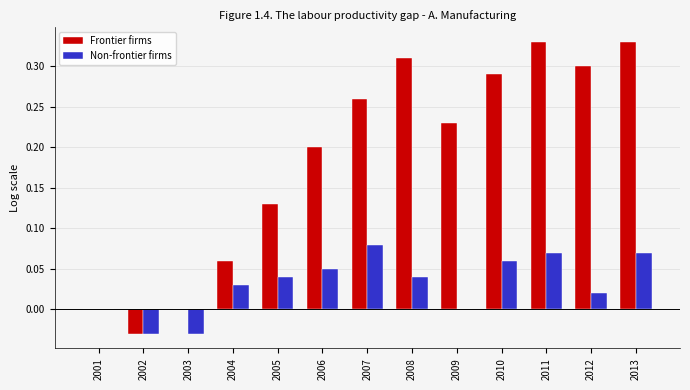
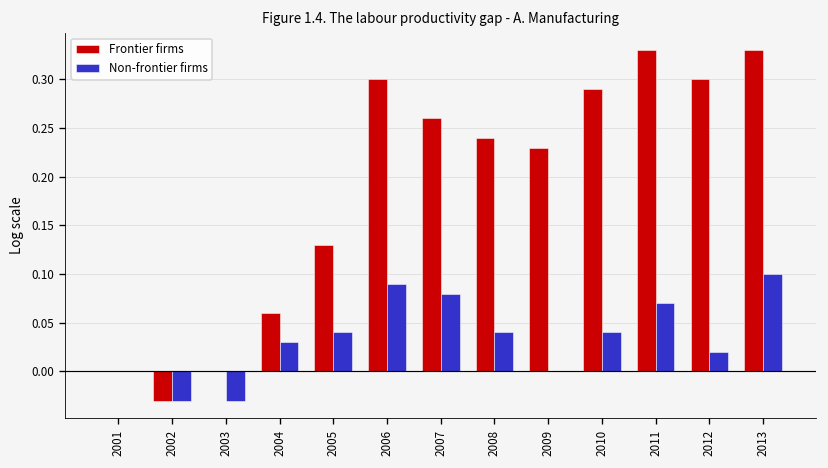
Frontier firms, 2006: 0.2 -> 0.3
Non-frontier firms, 2006: 0.05 -> 0.09
Frontier firms, 2008: 0.31 -> 0.24
Non-frontier firms, 2010: 0.06 -> 0.04
Non-frontier firms, 2013: 0.07 -> 0.10
